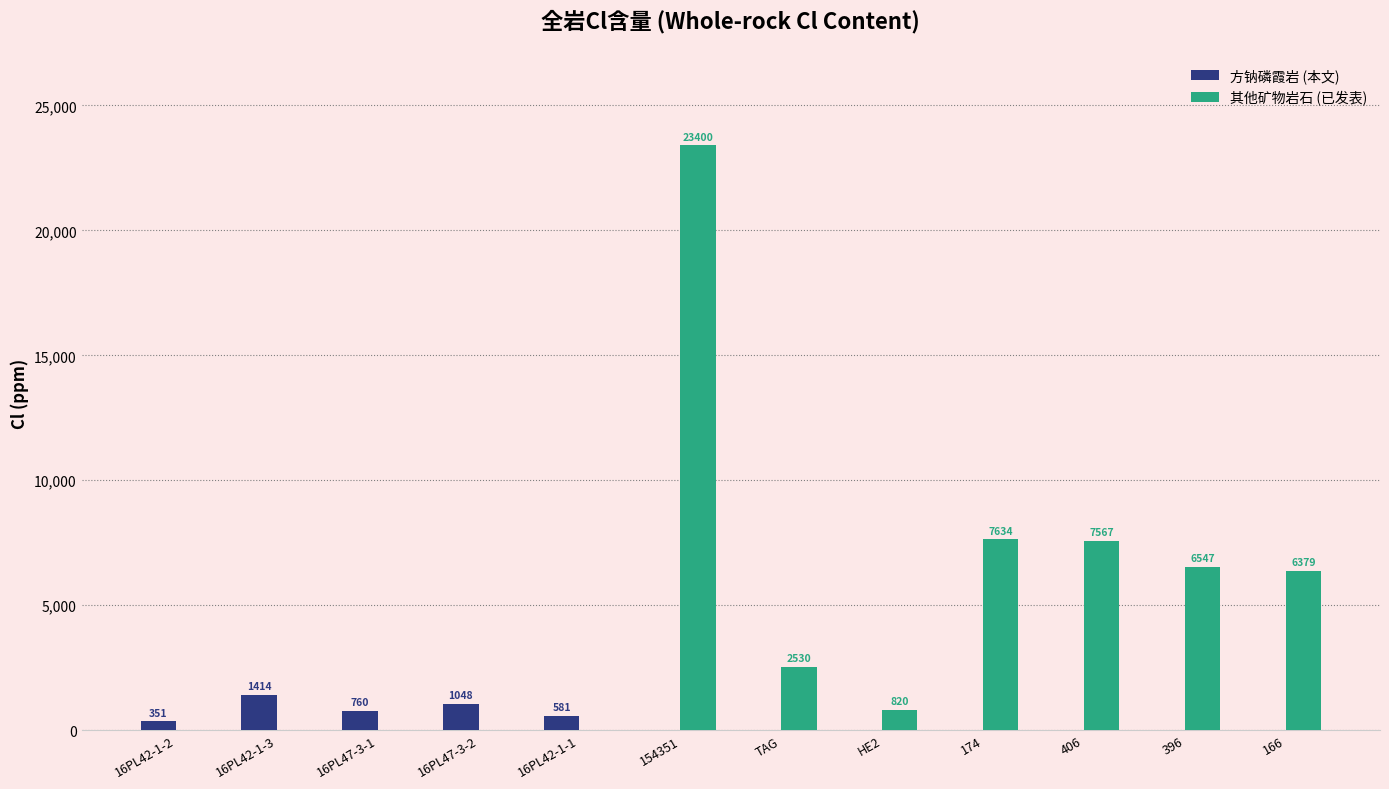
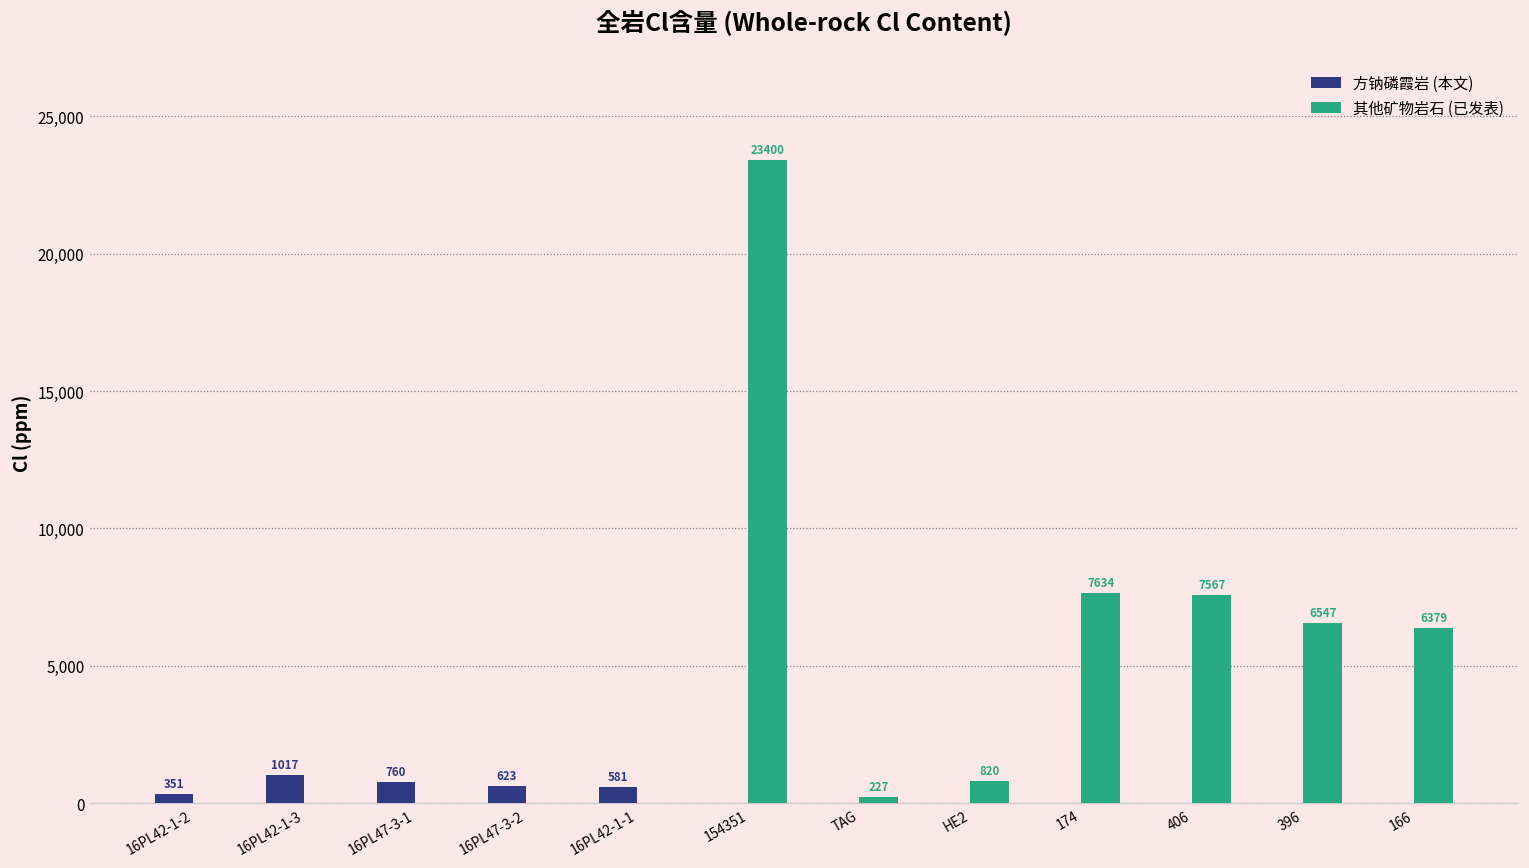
方钠磷霞岩 (本文), 16PL42-1-3: 1414 -> 1017
方钠磷霞岩 (本文), 16PL47-3-2: 1048 -> 623
其他矿物岩石 (已发表), TAG: 2530 -> 227
